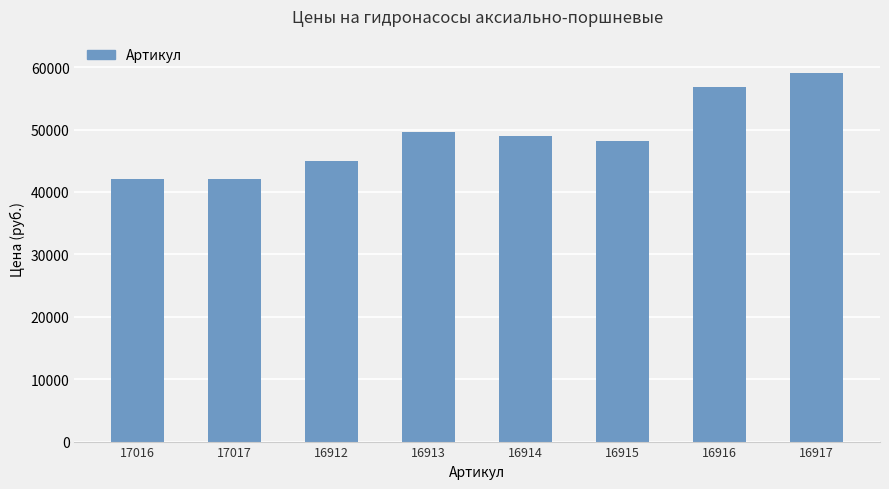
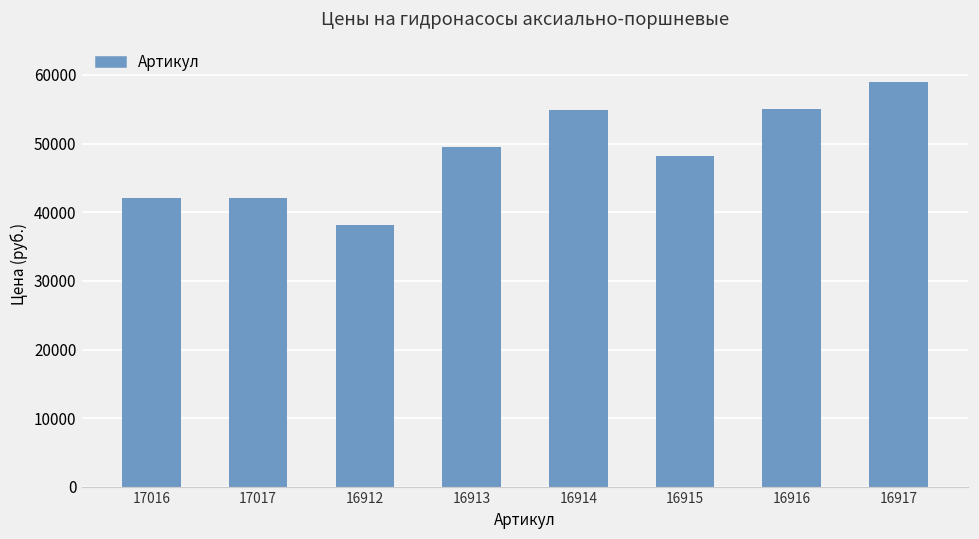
16912: 45000 -> 38000
16914: 49000 -> 55000
16916: 57000 -> 55000
